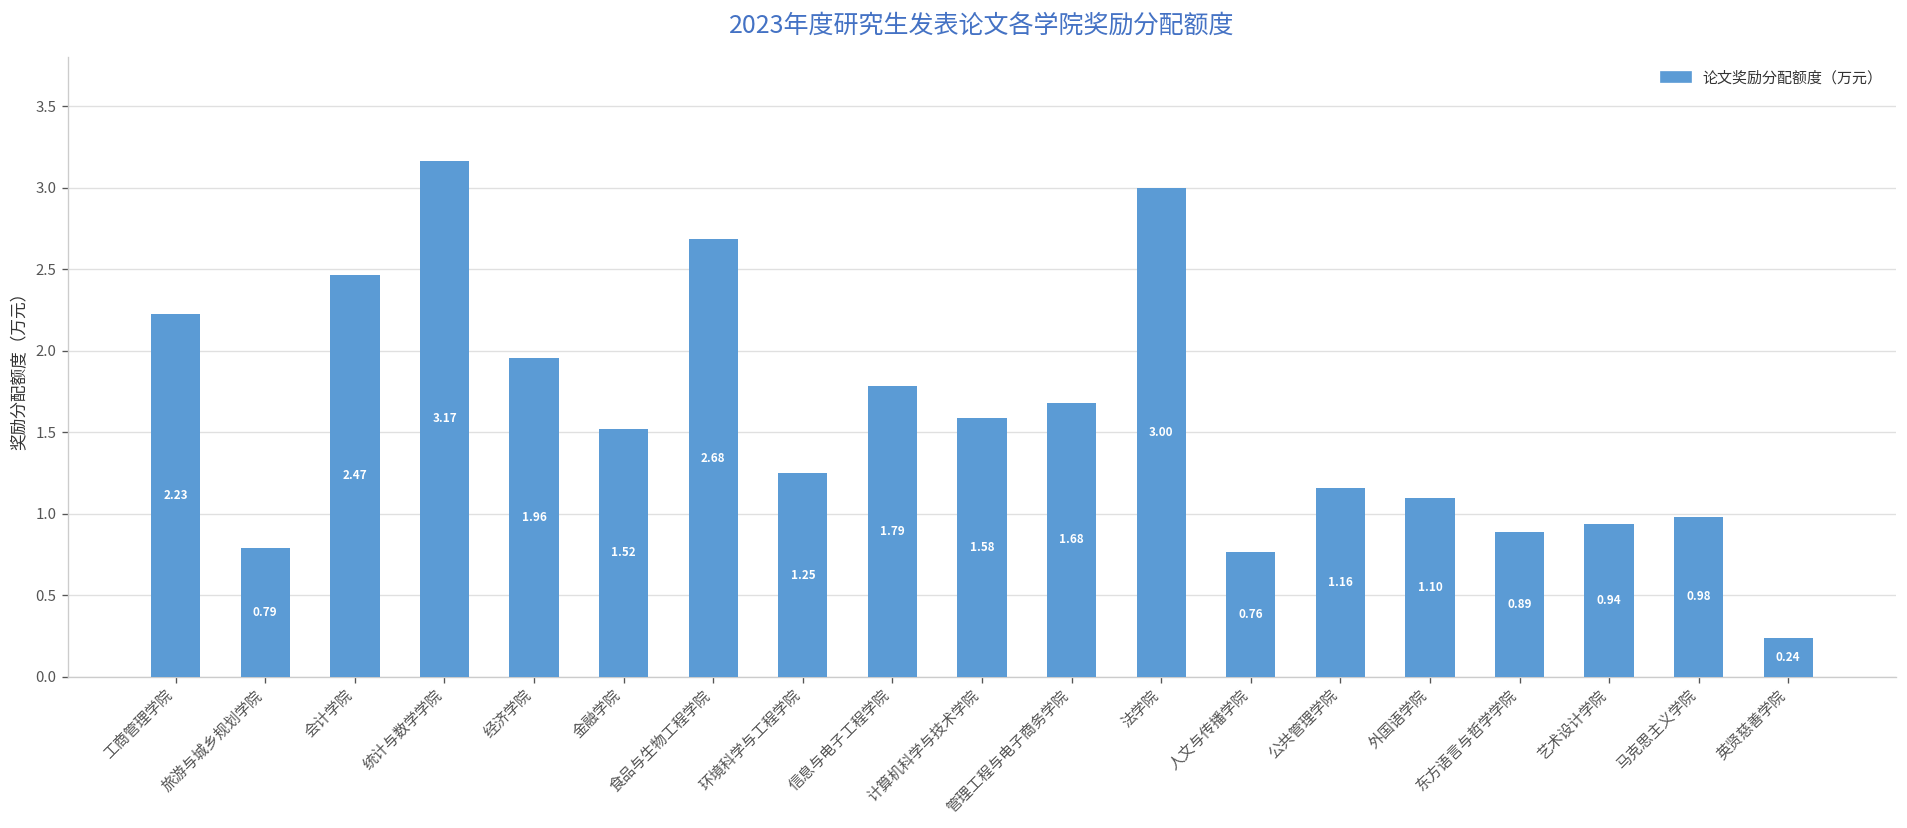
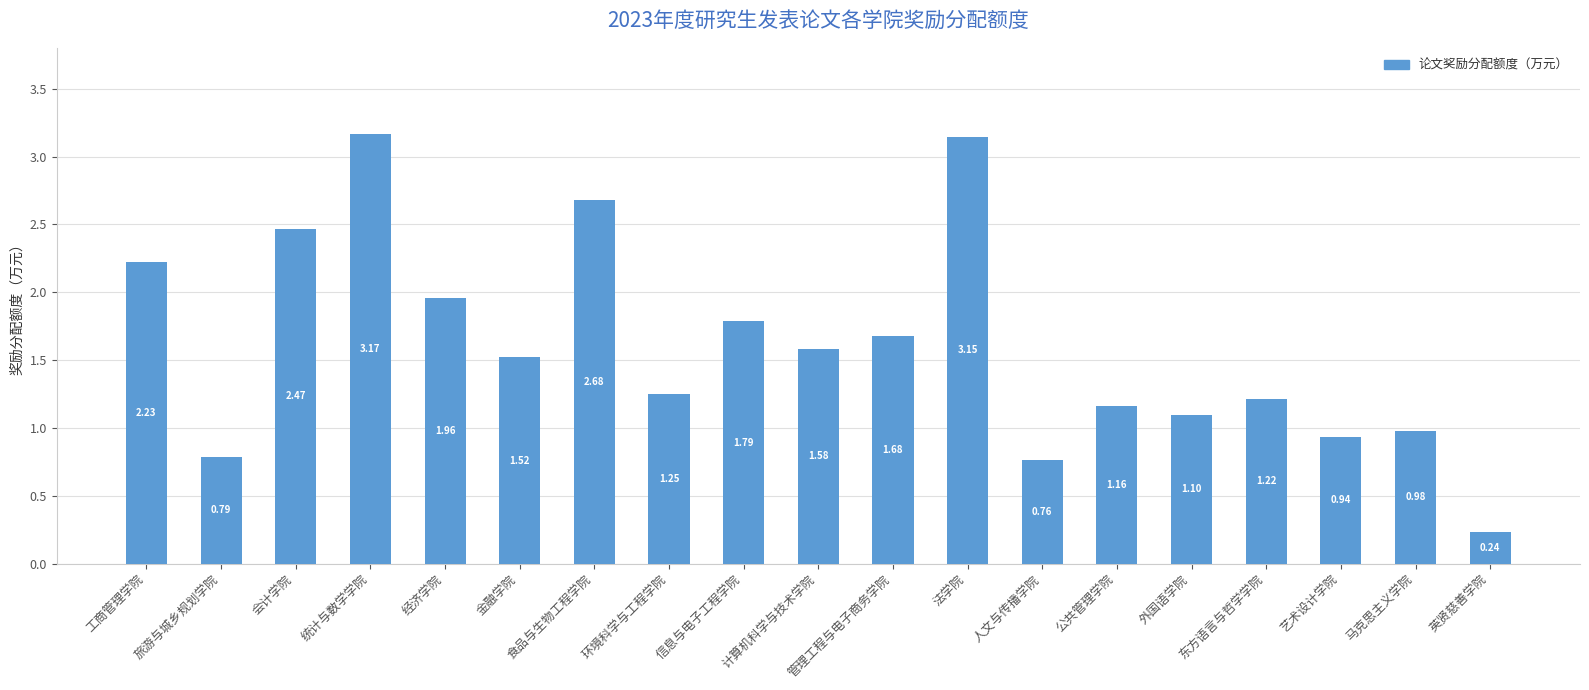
法学院: 3.00 -> 3.15
东方语言与哲学学院: 0.89 -> 1.22
